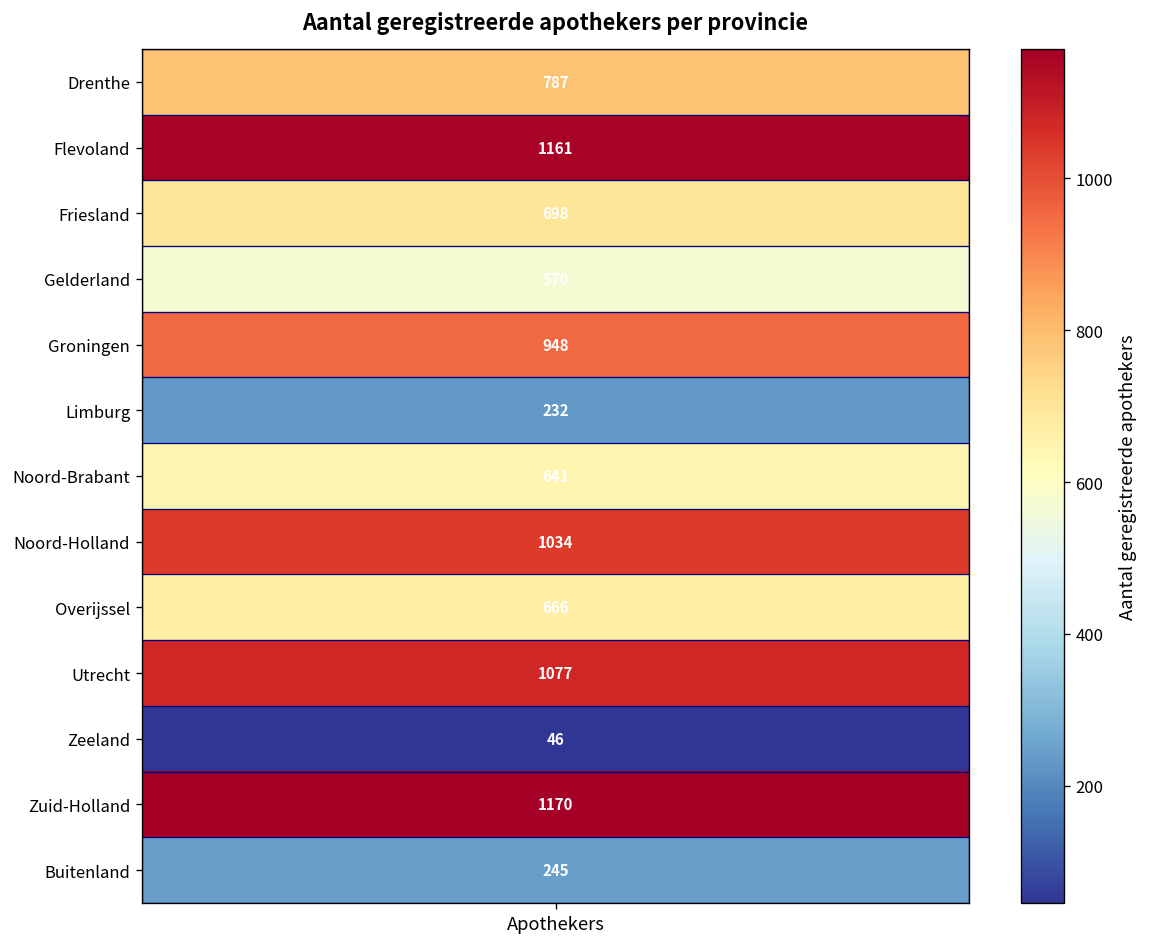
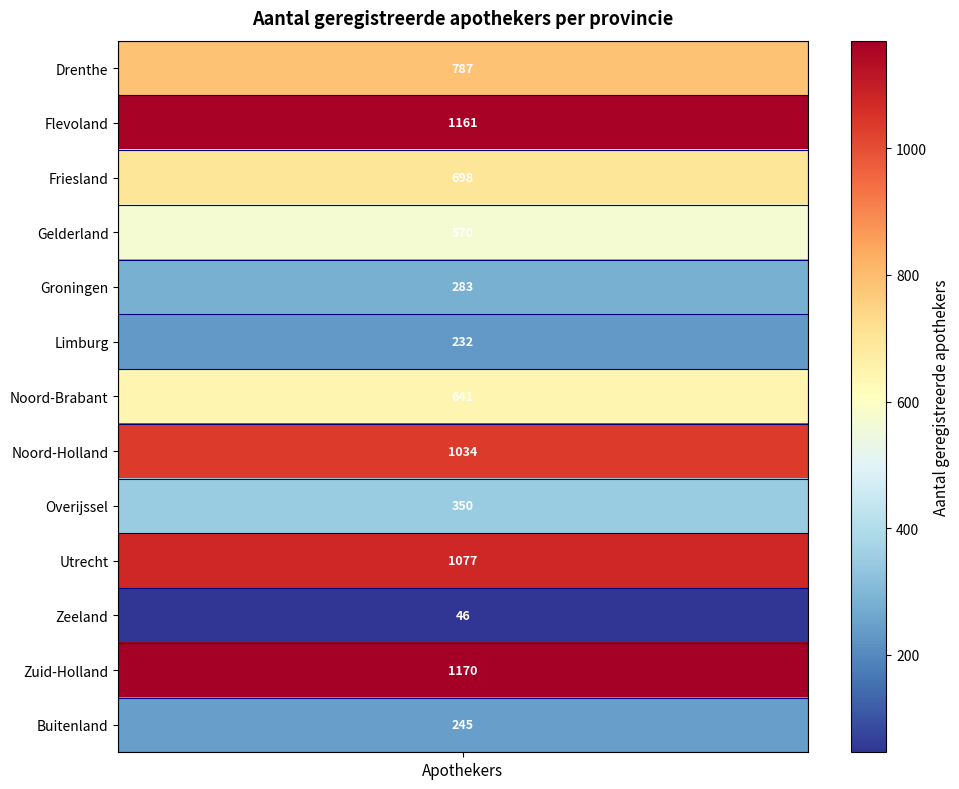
Groningen, Apothekers: 948 -> 283
Overijssel, Apothekers: 666 -> 350
